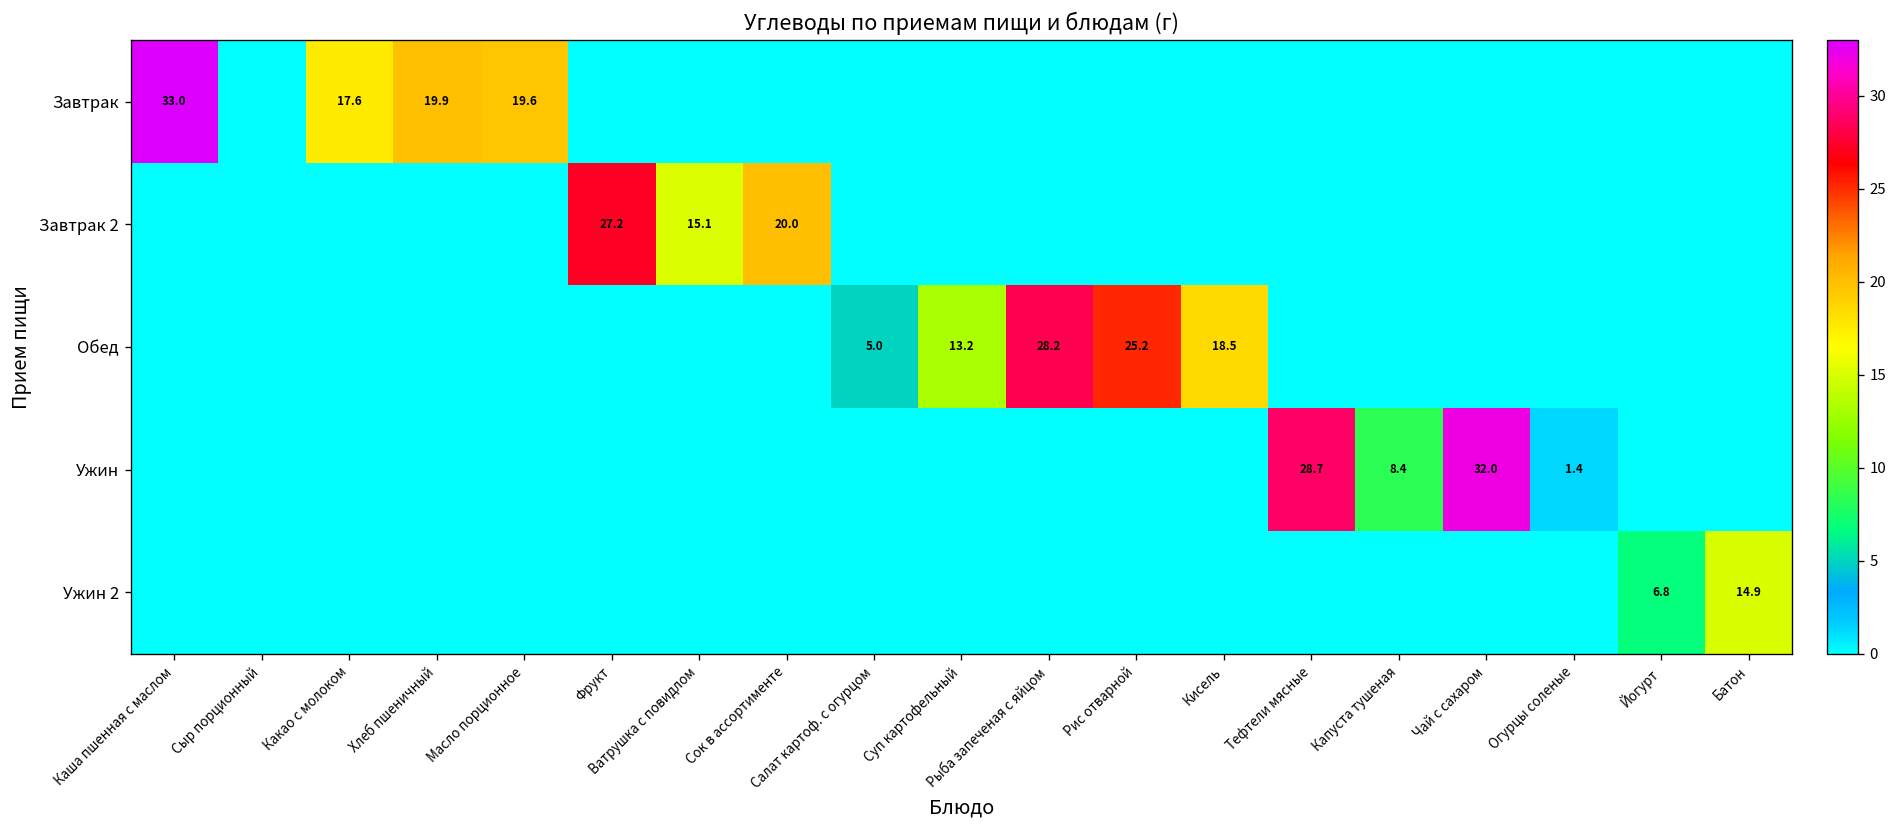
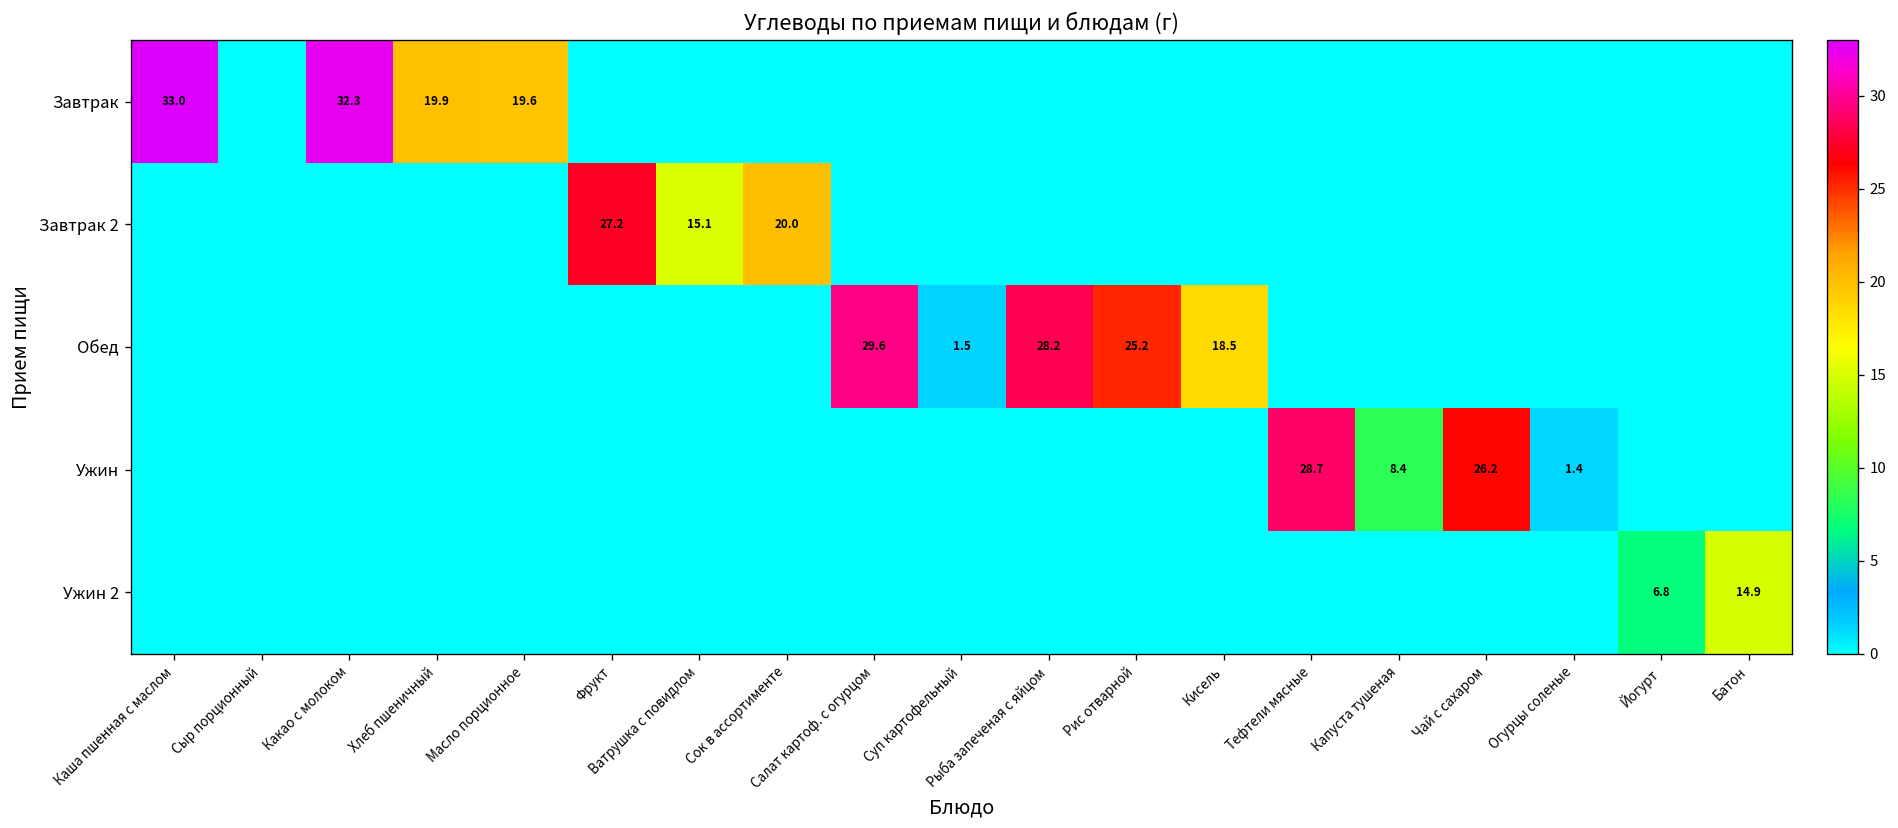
Завтрак, Какао с молоком: 17.6 -> 32.3
Обед, Салат картоф. с огурцом: 5.0 -> 29.6
Обед, Суп картофельный: 13.2 -> 1.5
Ужин, Чай с сахаром: 32.0 -> 26.2
